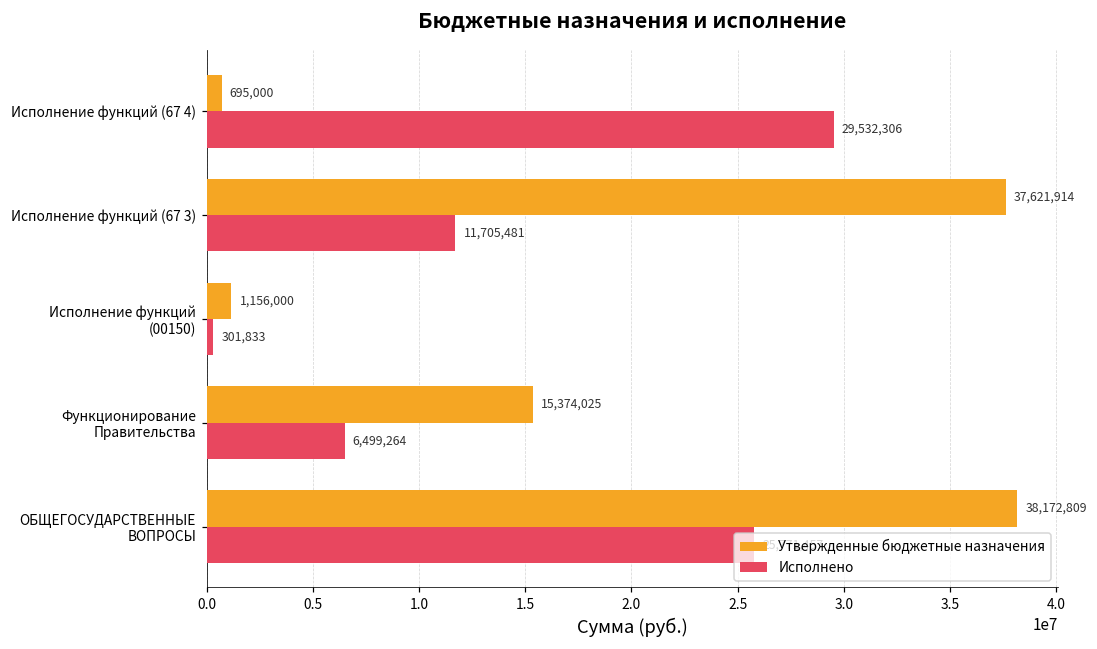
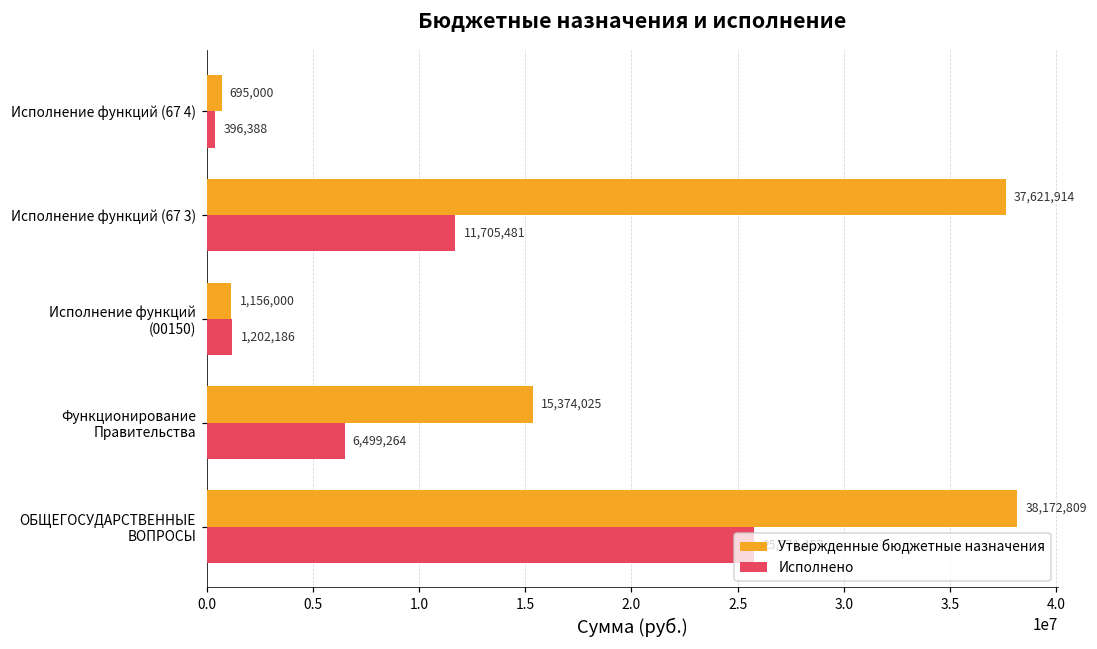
Исполнено, Исполнение функций (67 4): 29,532,306 -> 396,388
Исполнено, Исполнение функций (00150): 301,833 -> 1,202,186
